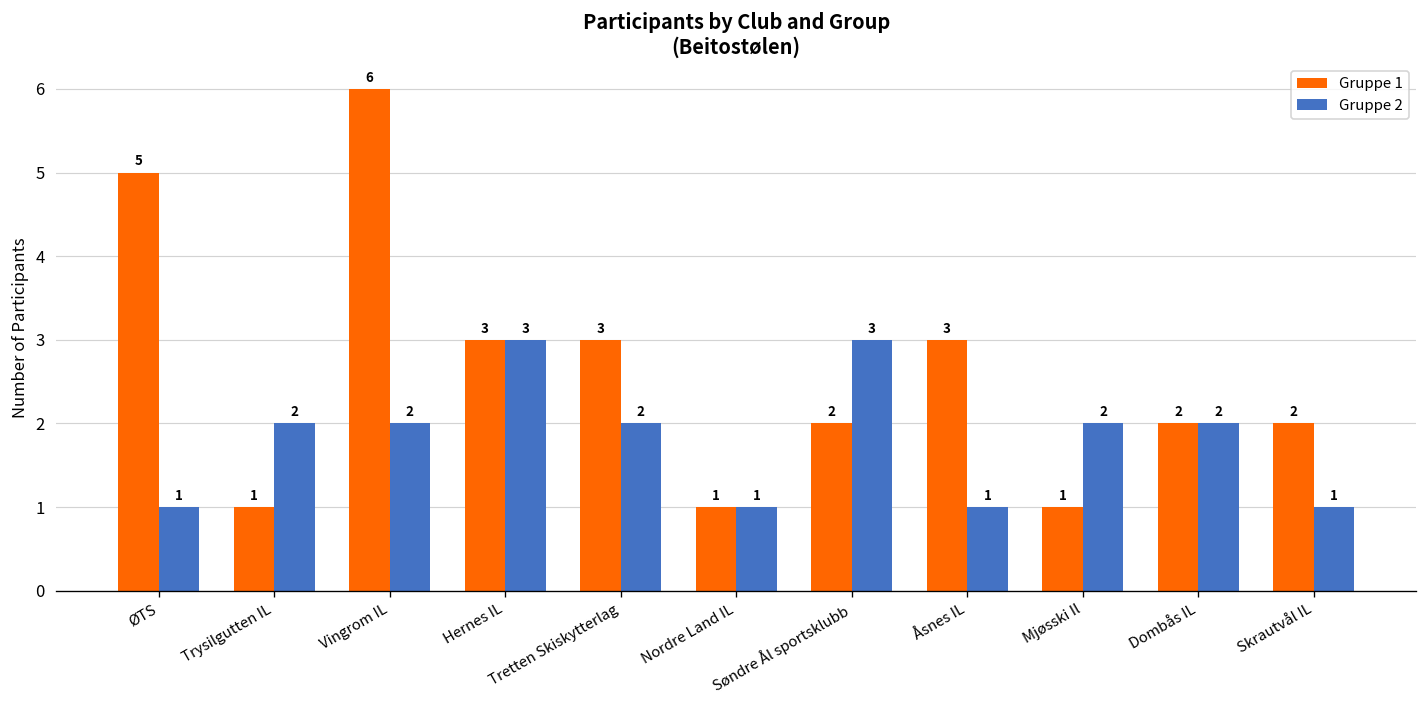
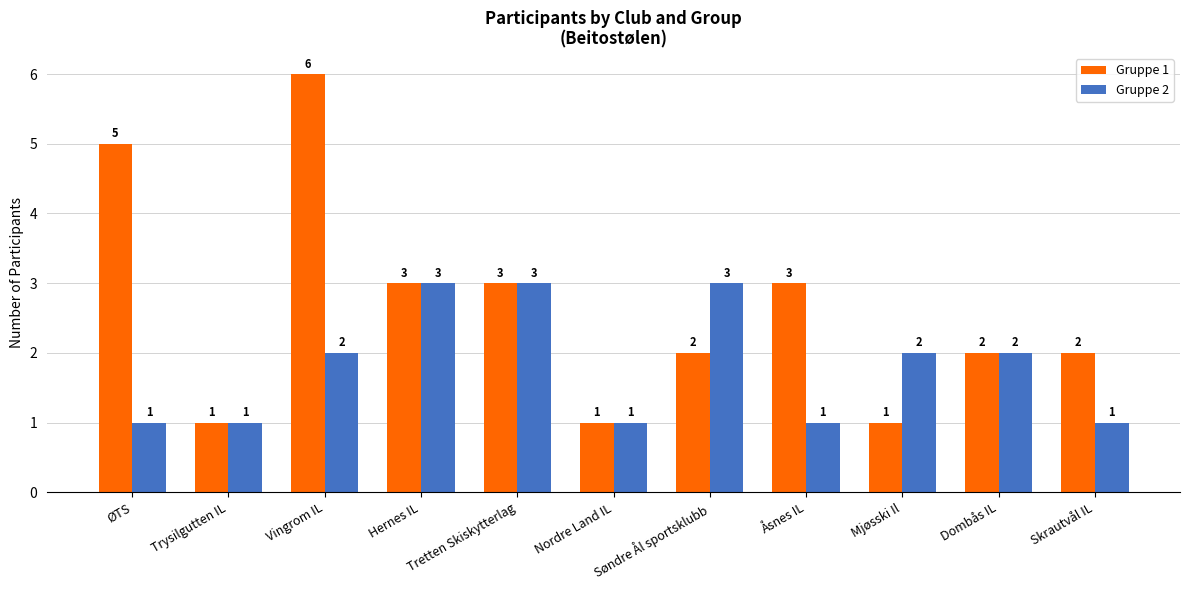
Gruppe 2, Trysilgutten IL: 2 -> 1
Gruppe 2, Tretten Skiskytterlag: 2 -> 3
